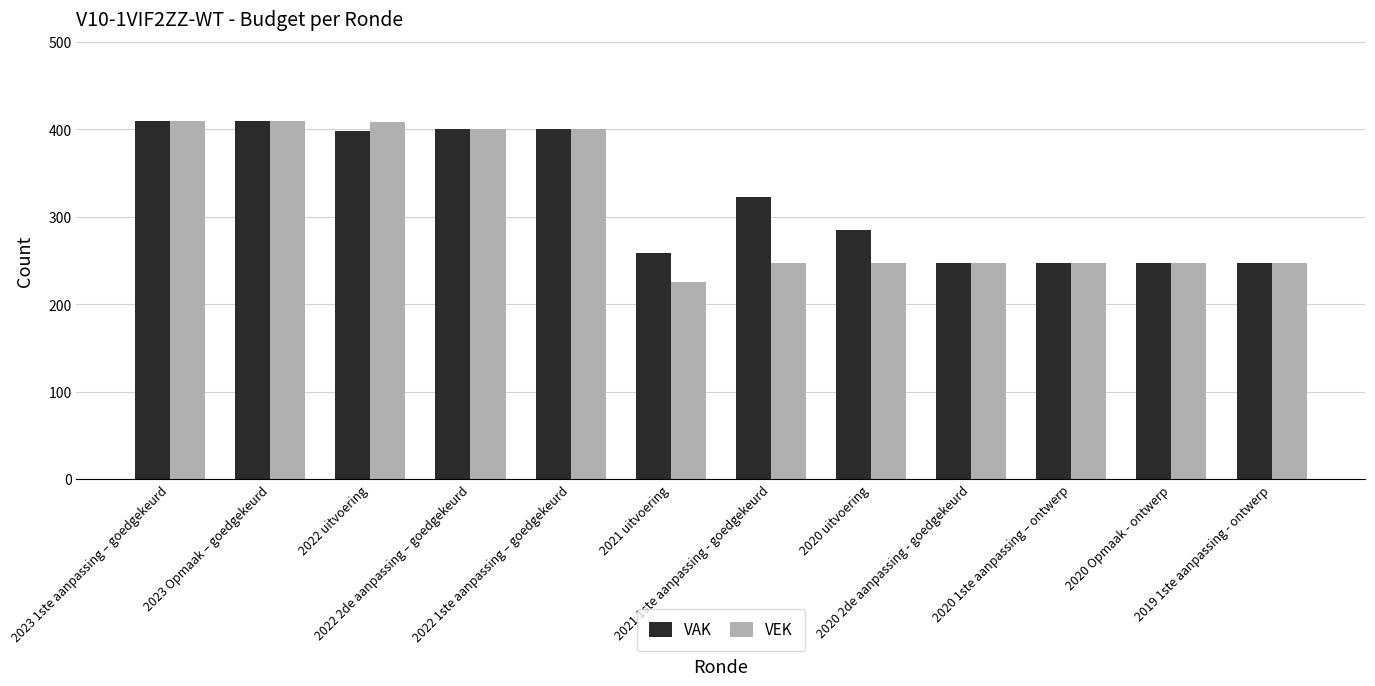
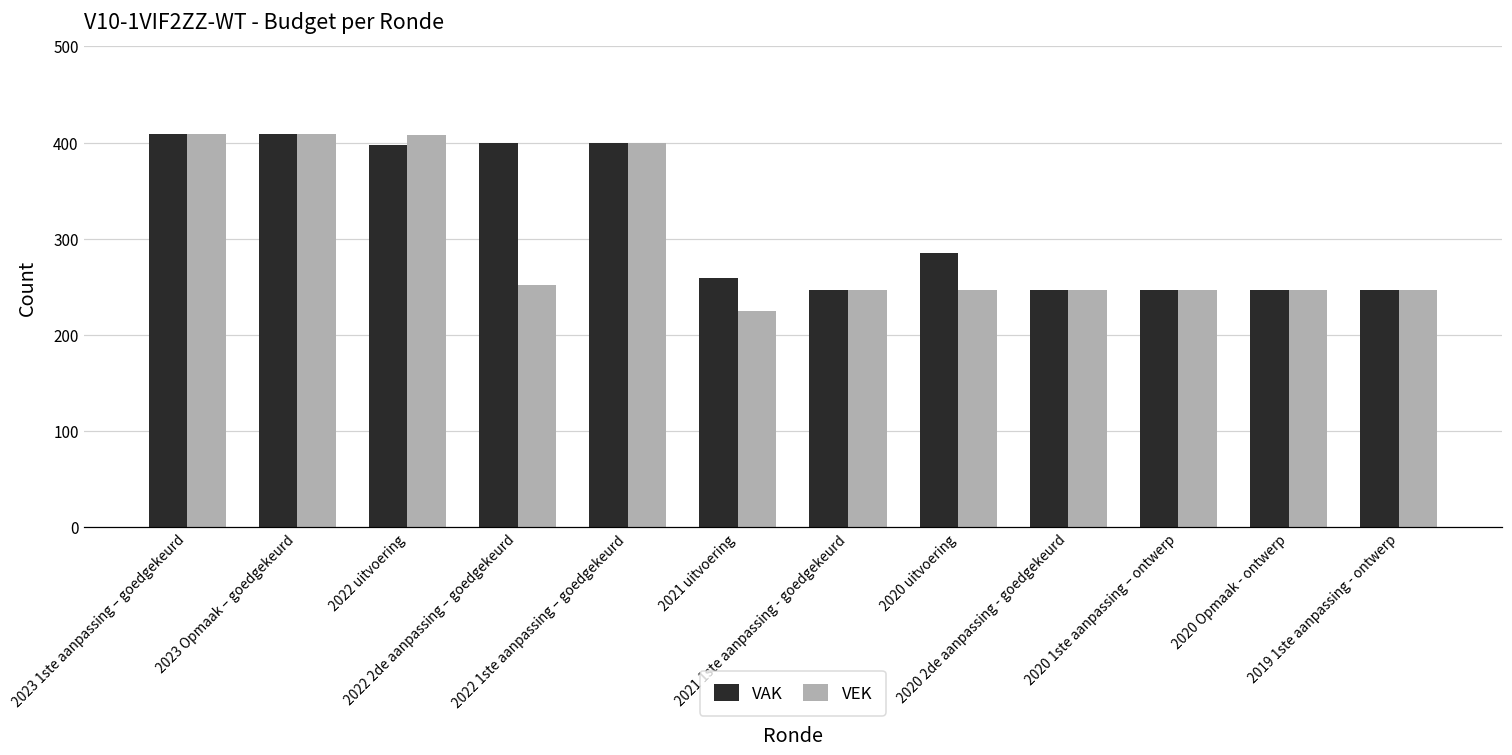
VEK, 2022 2de aanpassing – goedgekeurd: 400 -> 250
VAK, 2021 1ste aanpassing - goedgekeurd: 320 -> 250
